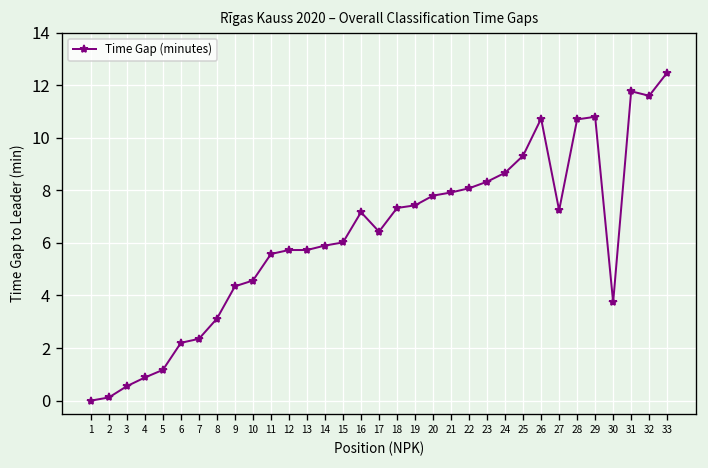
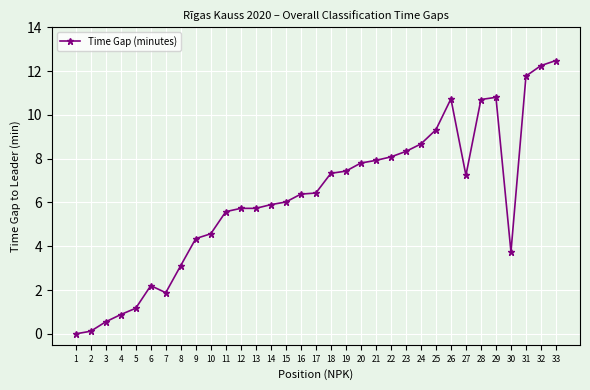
7: 2.4 -> 1.9
16: 7.2 -> 6.4
32: 11.6 -> 12.3
